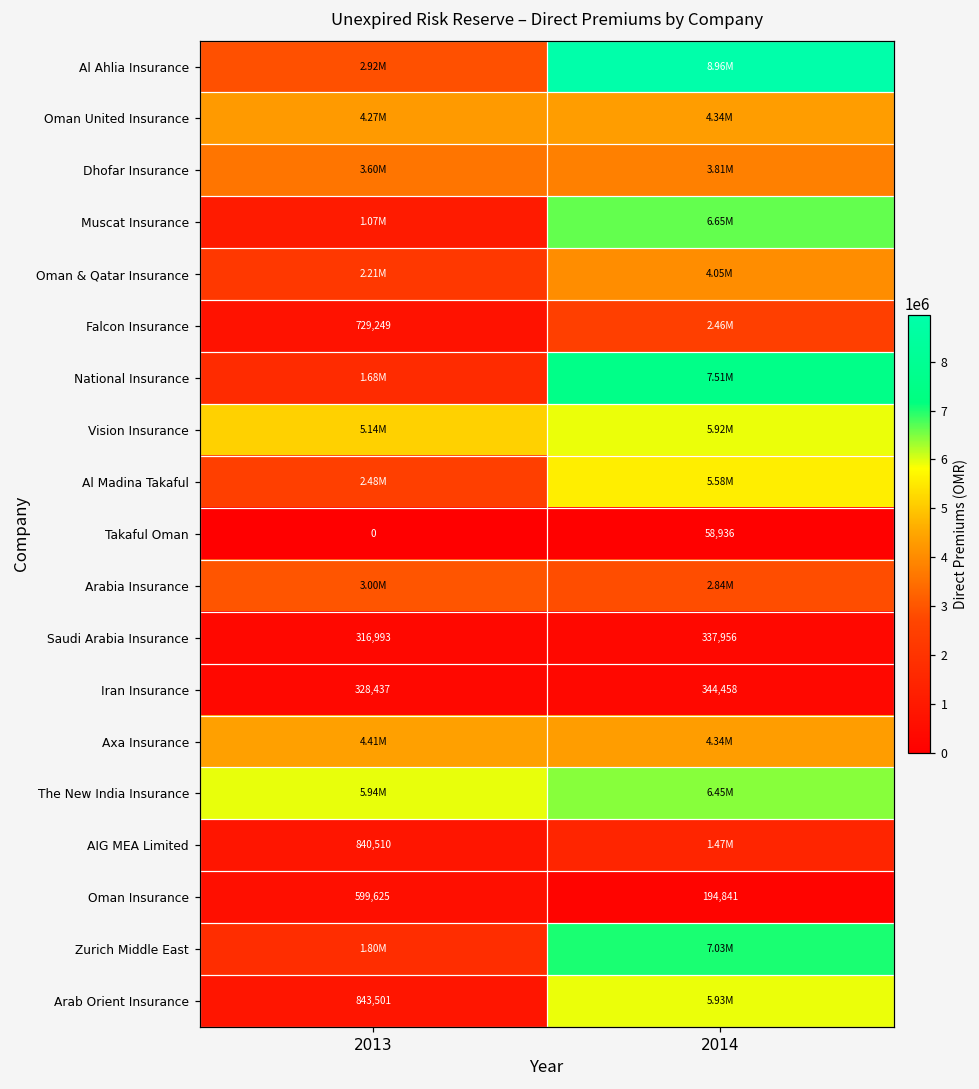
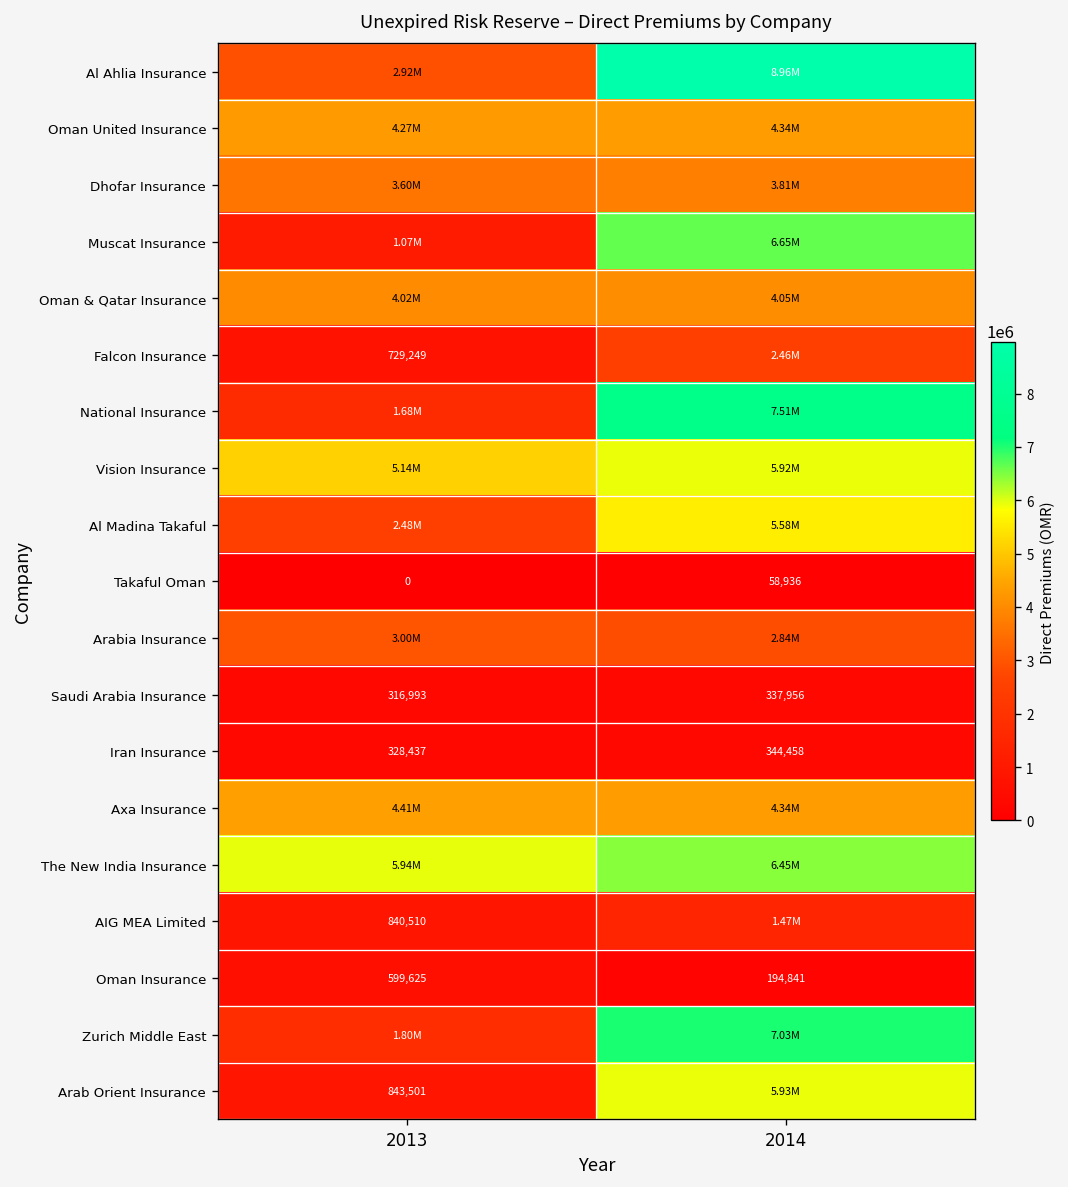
Oman & Qatar Insurance, 2013: 2.21M -> 4.02M
